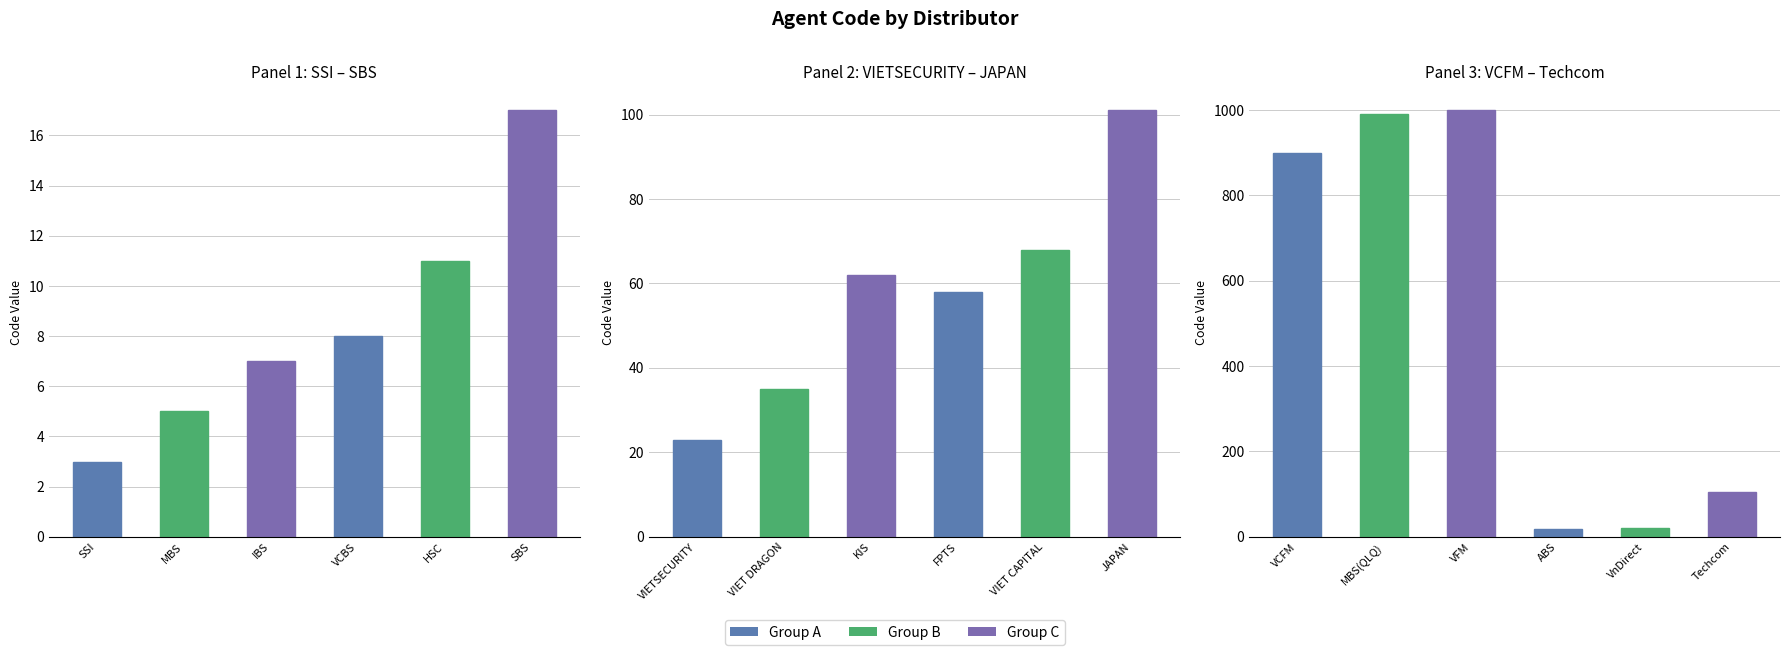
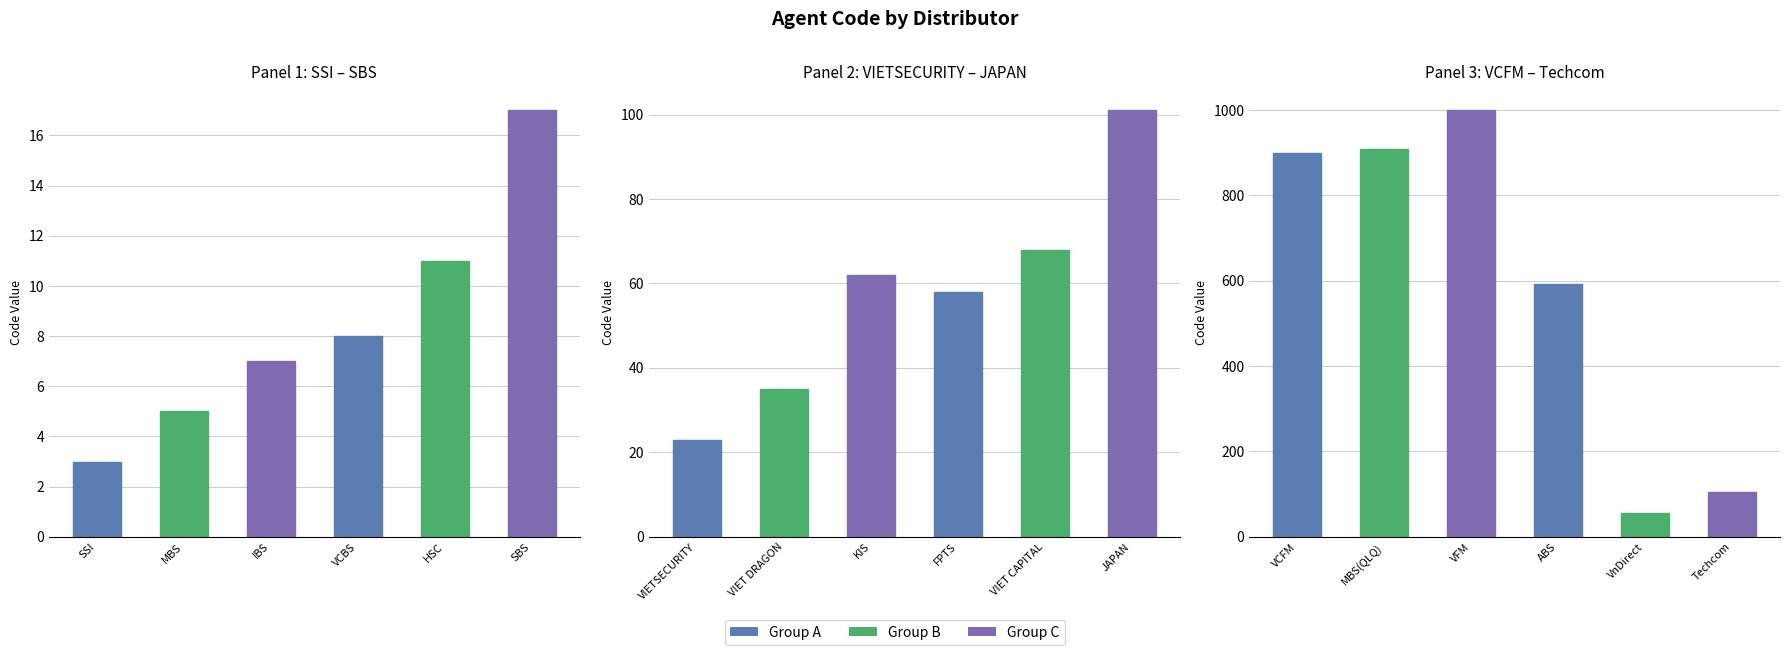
Panel 3: VCFM – Techcom, MBS(QLQ): 990 -> 910
Panel 3: VCFM – Techcom, ABS: 20 -> 590
Panel 3: VCFM – Techcom, VnDirect: 20 -> 60
